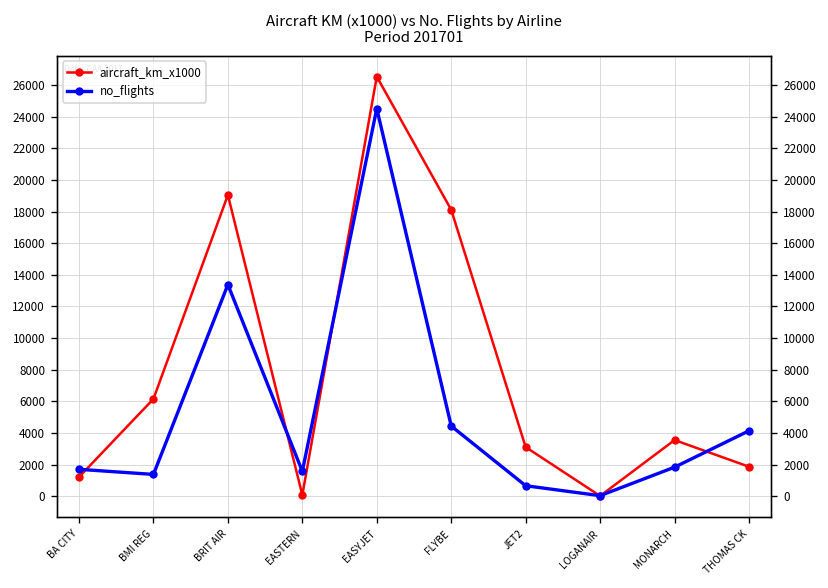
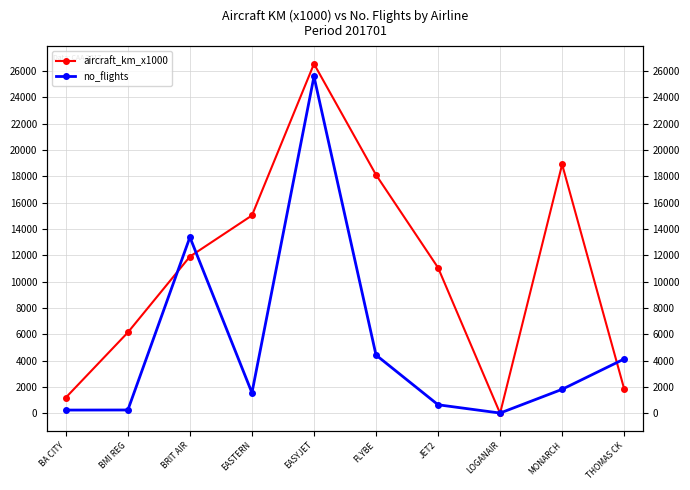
no_flights, BA CITY: 1700 -> 300
no_flights, BMI REG: 1400 -> 300
aircraft_km_x1000, BRIT AIR: 19000 -> 11900
aircraft_km_x1000, EASTERN: 100 -> 15000
no_flights, EASYJET: 24500 -> 25600
aircraft_km_x1000, JET2: 3100 -> 11100
aircraft_km_x1000, MONARCH: 3500 -> 18900
